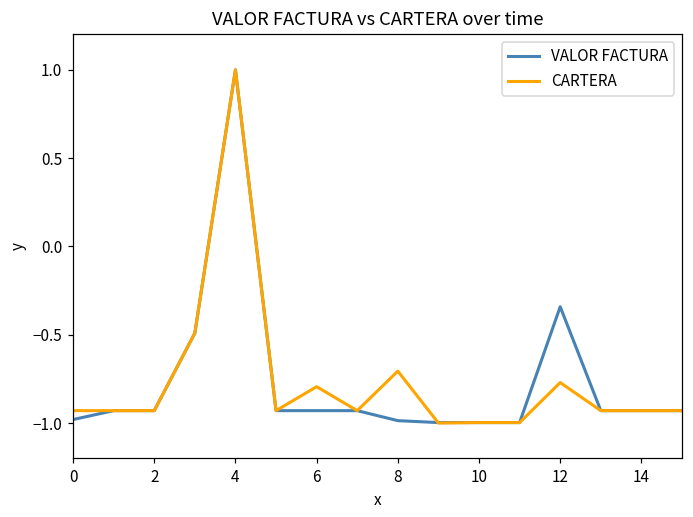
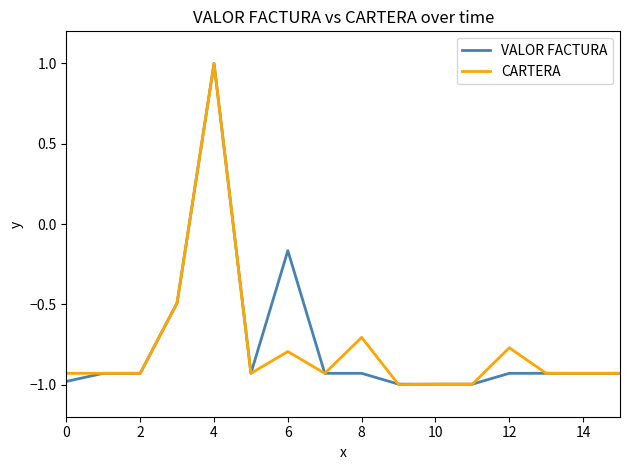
VALOR FACTURA, 6: -0.93 -> -0.17
VALOR FACTURA, 8: -0.99 -> -0.93
VALOR FACTURA, 12: -0.34 -> -0.93
